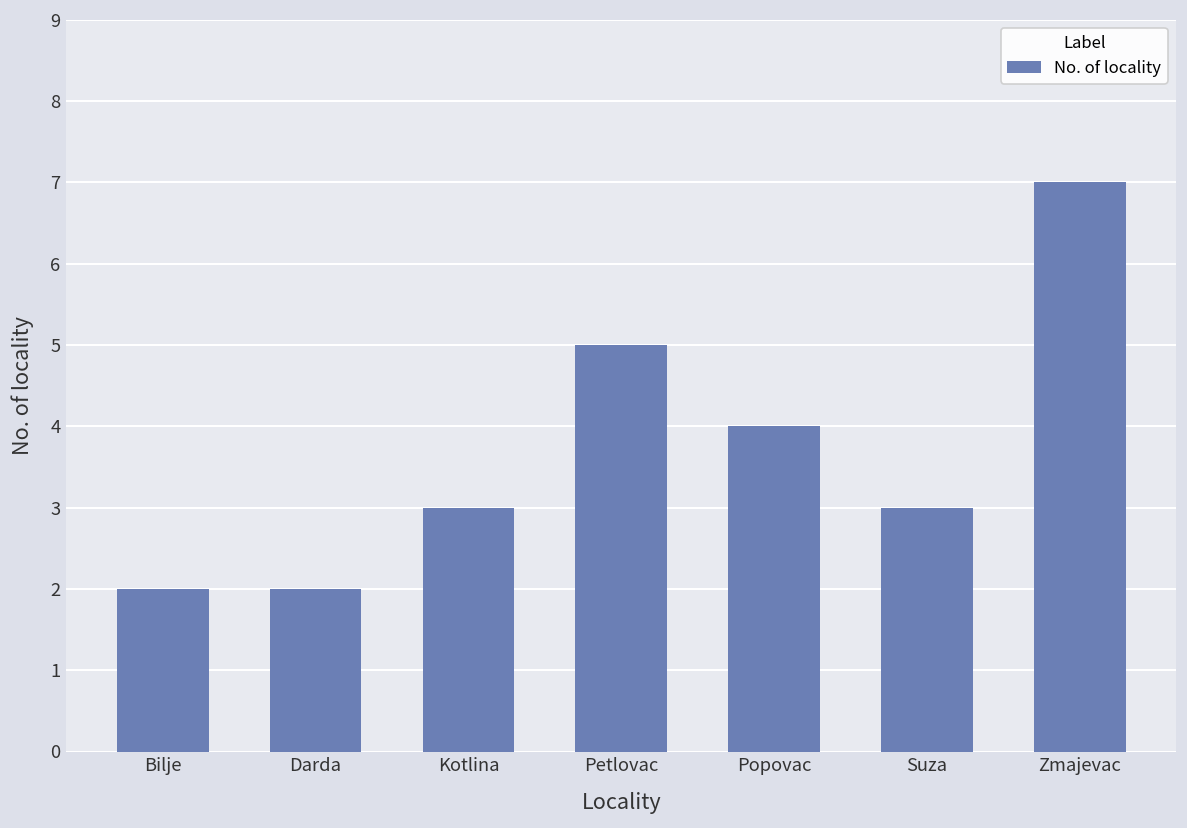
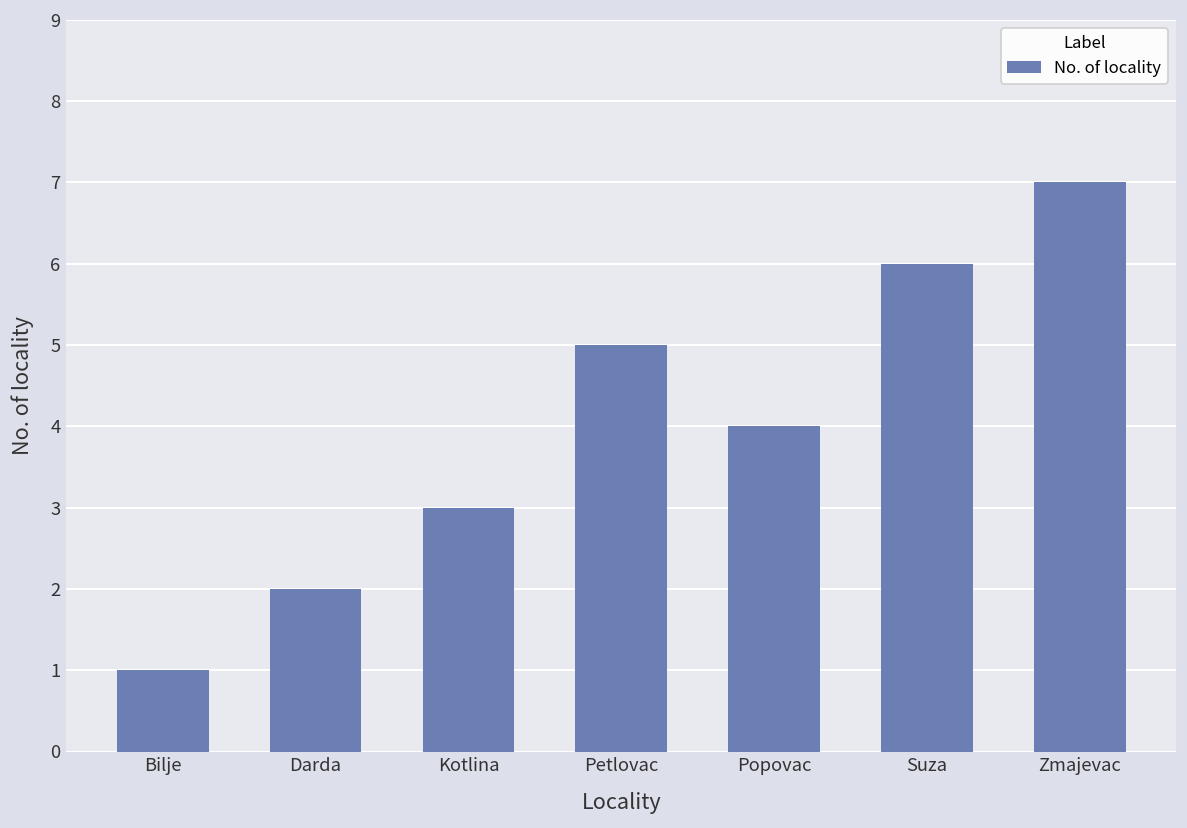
Bilje: 2 -> 1
Suza: 3 -> 6
